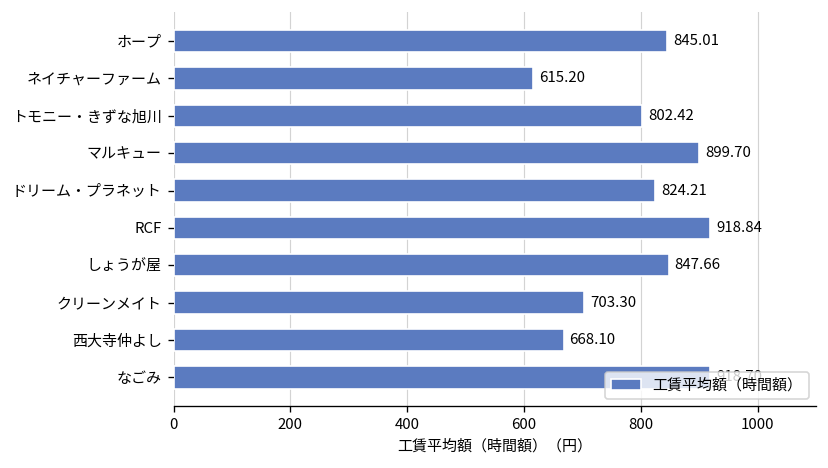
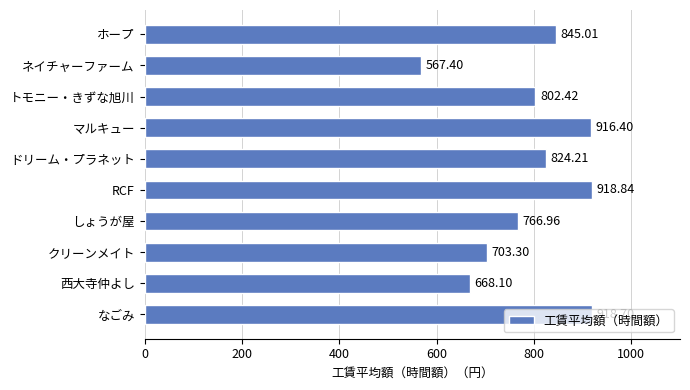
ネイチャーファーム: 615.20 -> 567.40
マルキュー: 899.70 -> 916.40
しょうが屋: 847.66 -> 766.96
